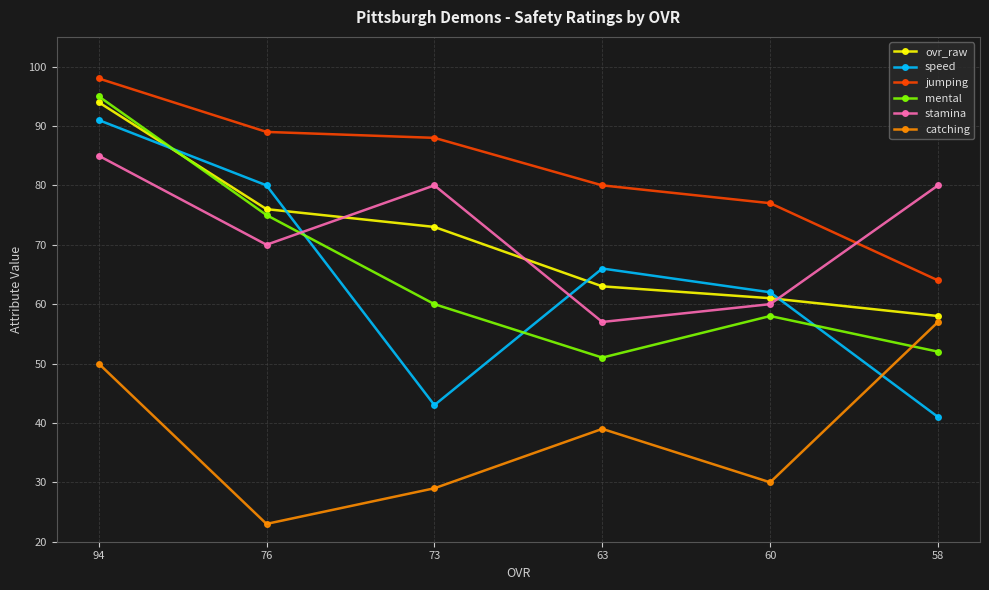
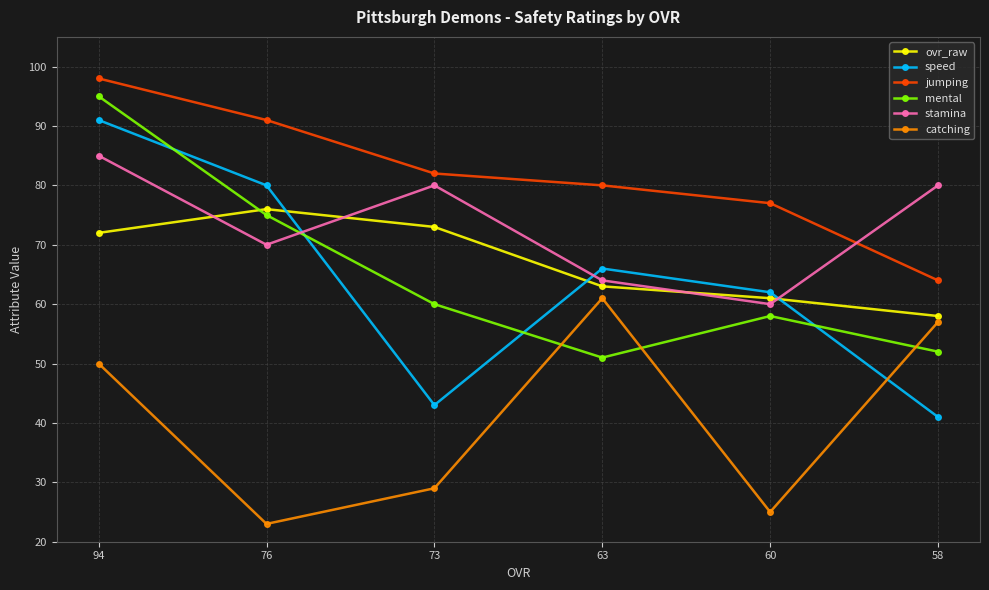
ovr_raw, 94: 94 -> 72
jumping, 76: 89 -> 91
jumping, 73: 88 -> 82
stamina, 63: 57 -> 64
catching, 63: 39 -> 61
catching, 60: 30 -> 25
